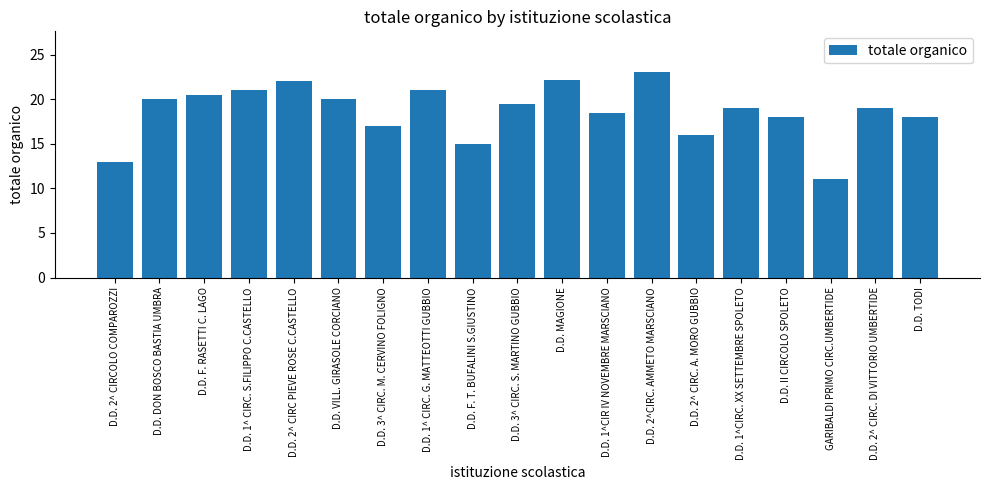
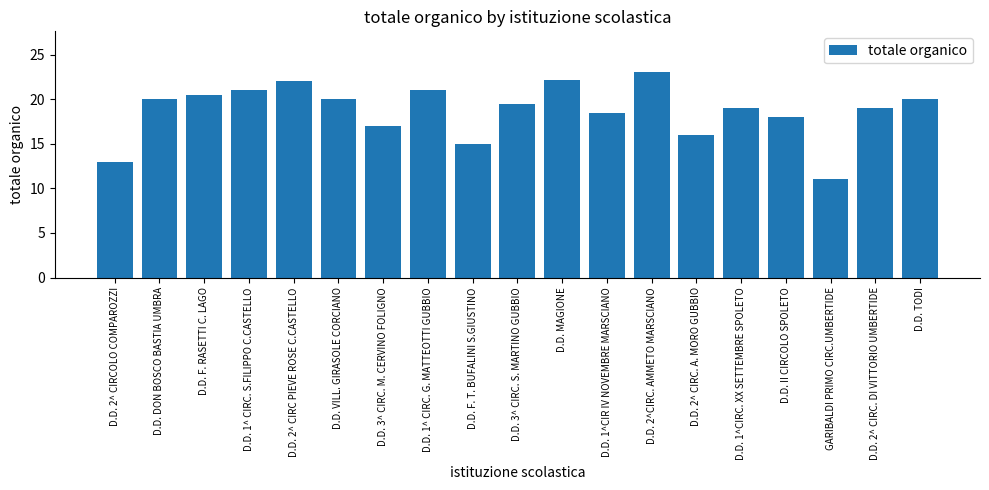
D.D. TODI: 18 -> 20
